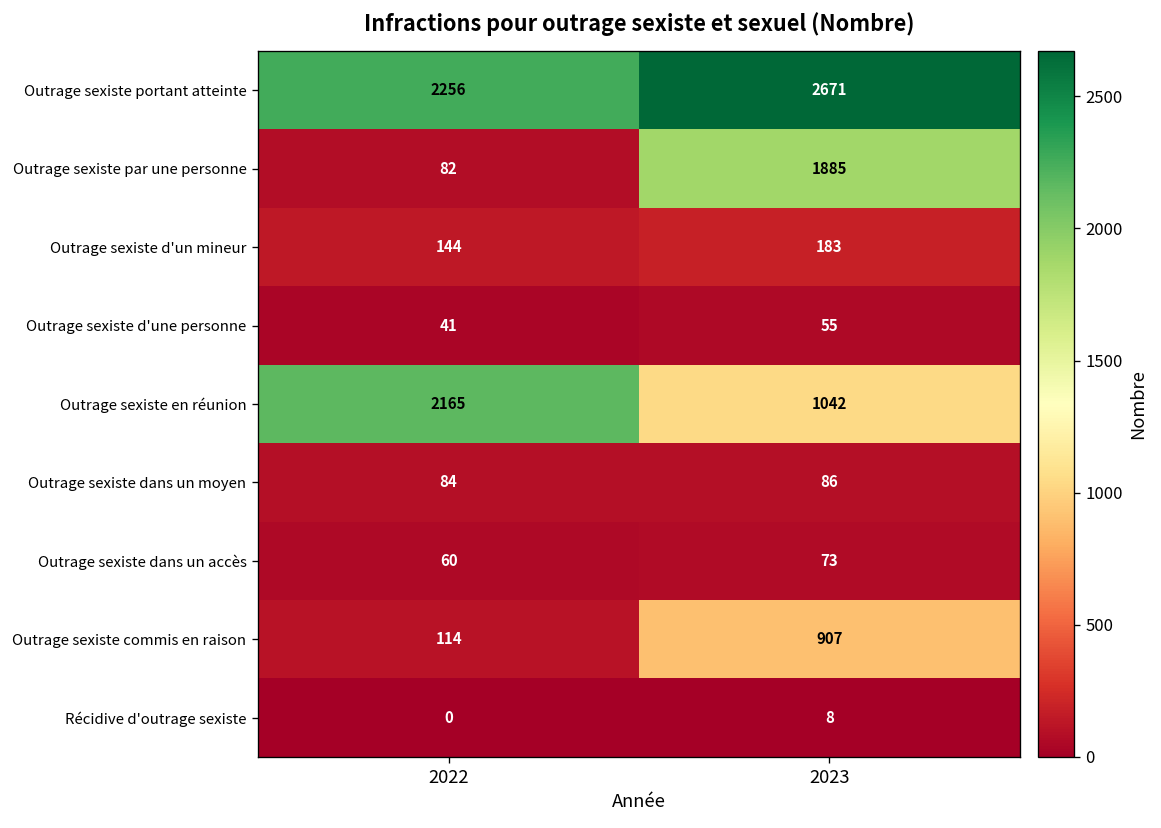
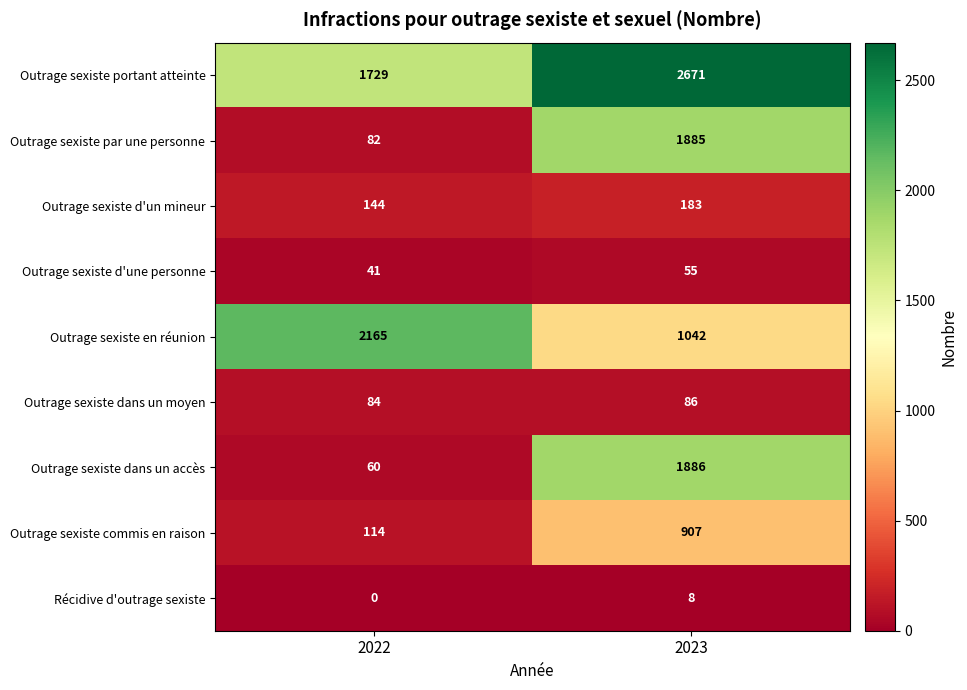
Outrage sexiste portant atteinte, 2022: 2256 -> 1729
Outrage sexiste dans un accès, 2023: 73 -> 1886
